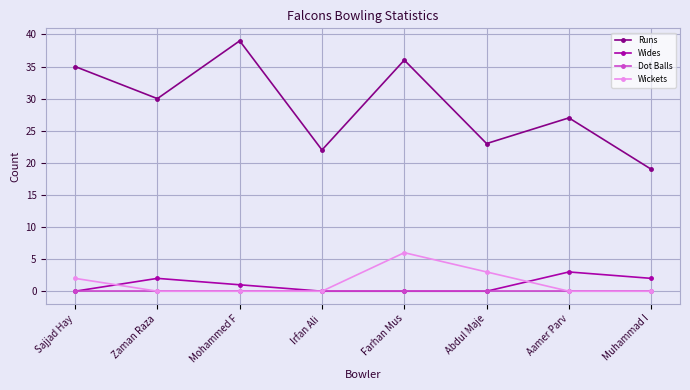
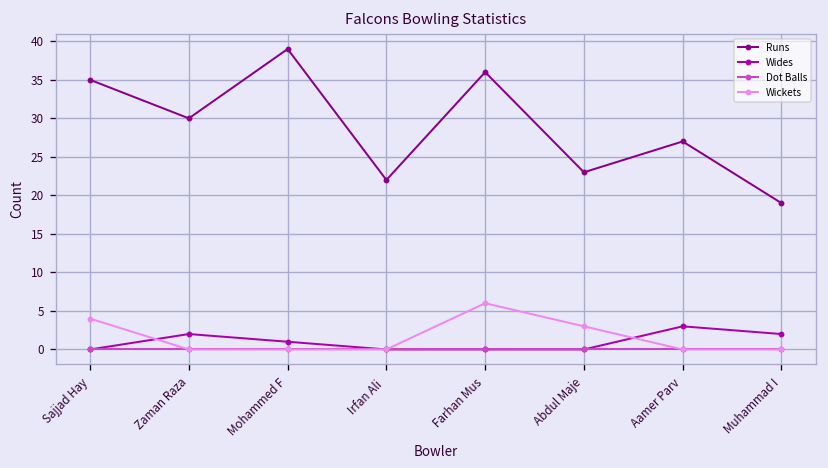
Wickets, Sajjad Hay: 2 -> 4
